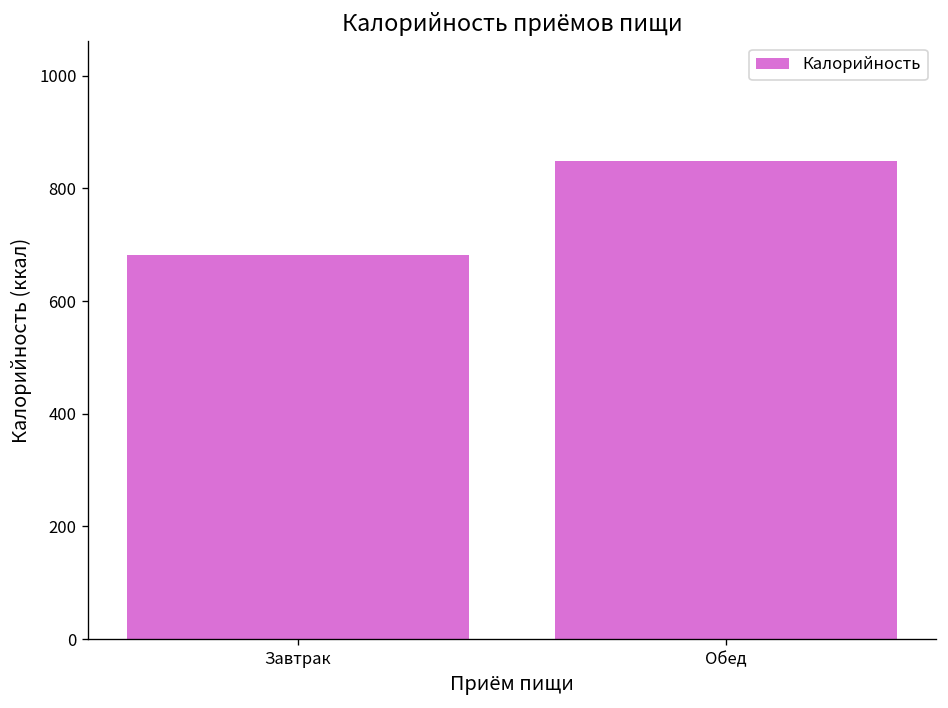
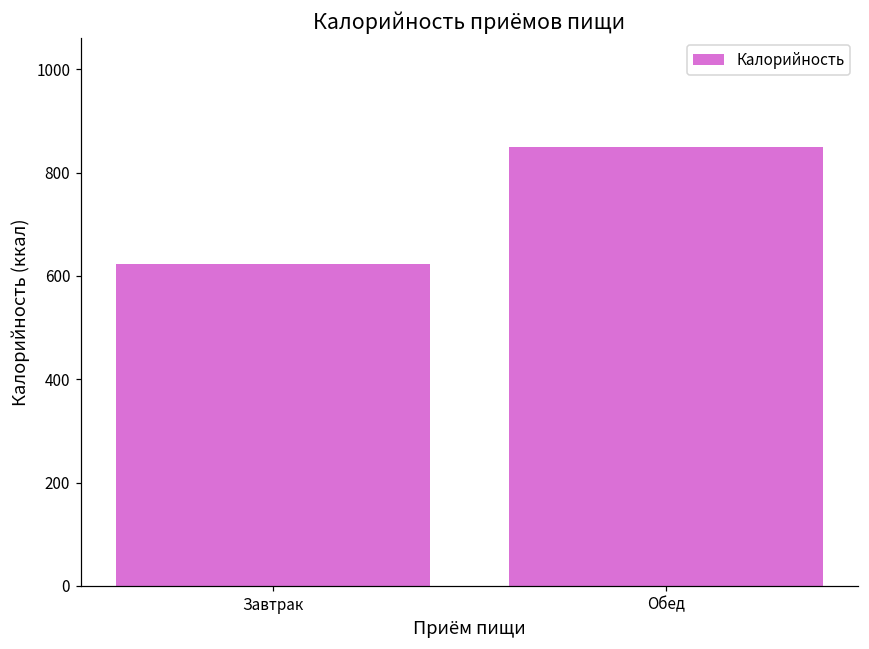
Завтрак: 680 -> 620
